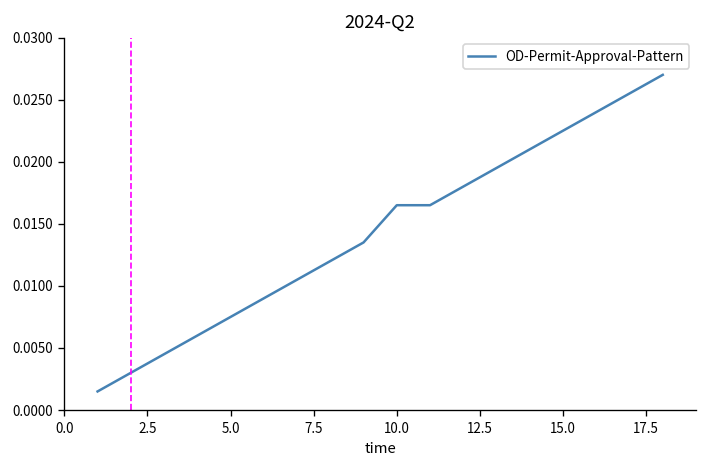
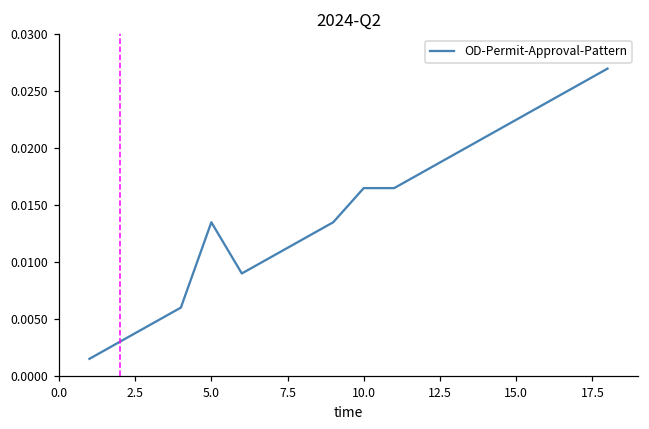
5.0: 0.0075 -> 0.0135
